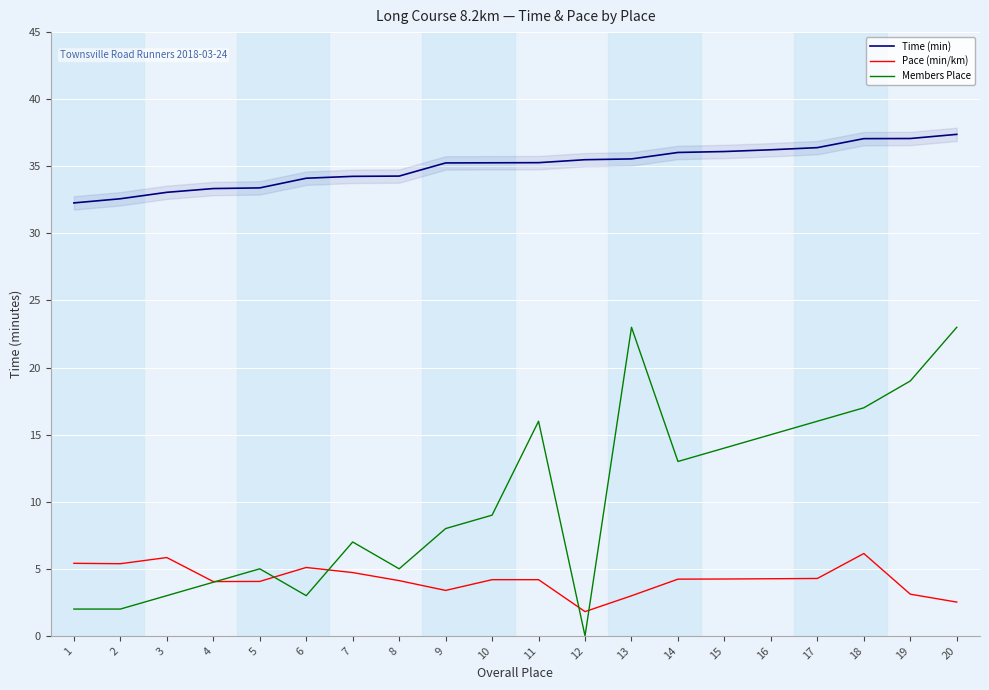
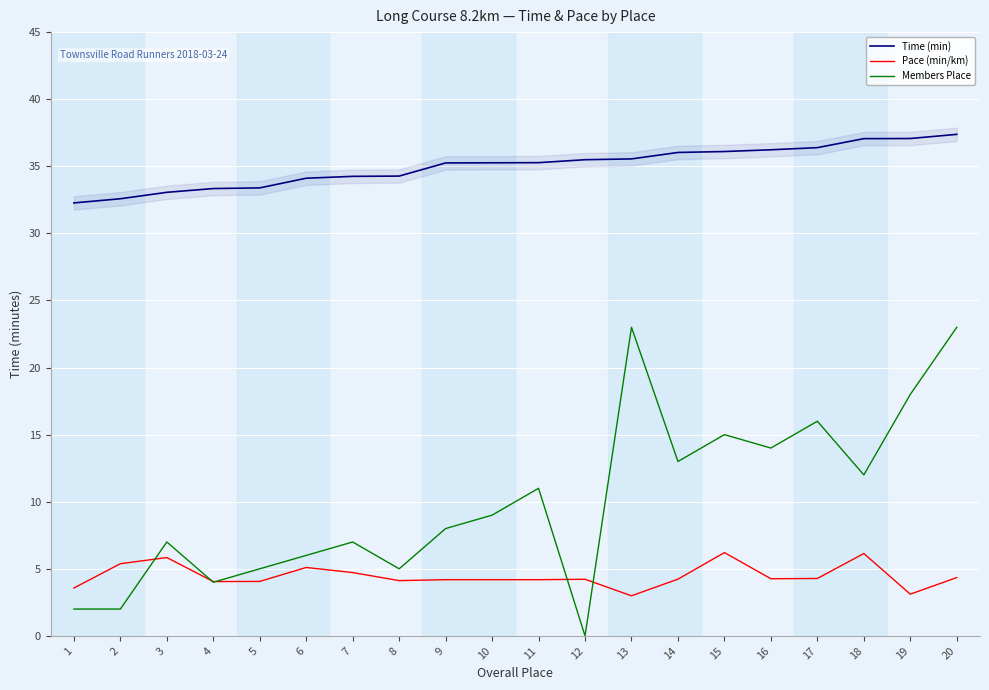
Pace (min/km), 1: 5.4 -> 3.6
Members Place, 3: 3 -> 7
Members Place, 6: 3 -> 6
Pace (min/km), 9: 3.4 -> 4.2
Members Place, 11: 16 -> 11
Pace (min/km), 12: 1.8 -> 4.2
Pace (min/km), 15: 4.2 -> 6.2
Members Place, 15: 14 -> 15
Members Place, 16: 15 -> 14
Members Place, 18: 17 -> 12
Members Place, 19: 19 -> 18
Pace (min/km), 20: 2.5 -> 4.4
